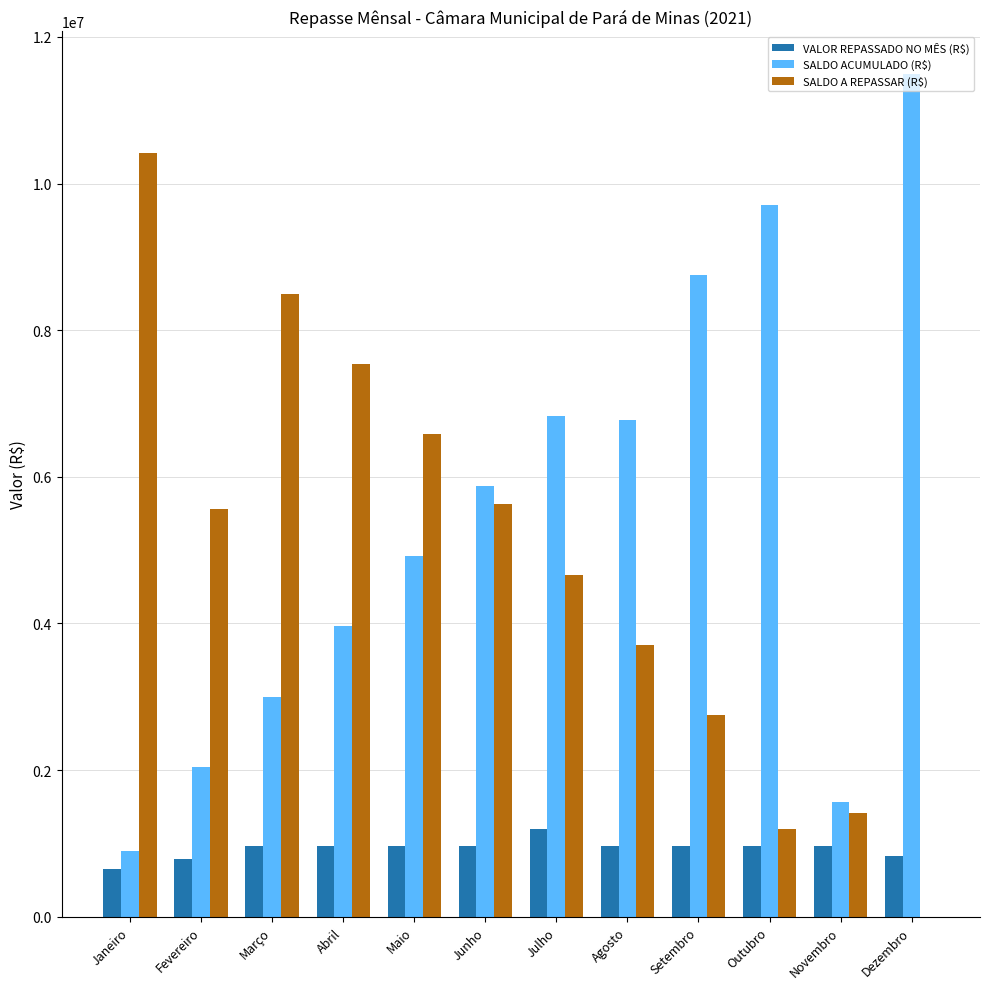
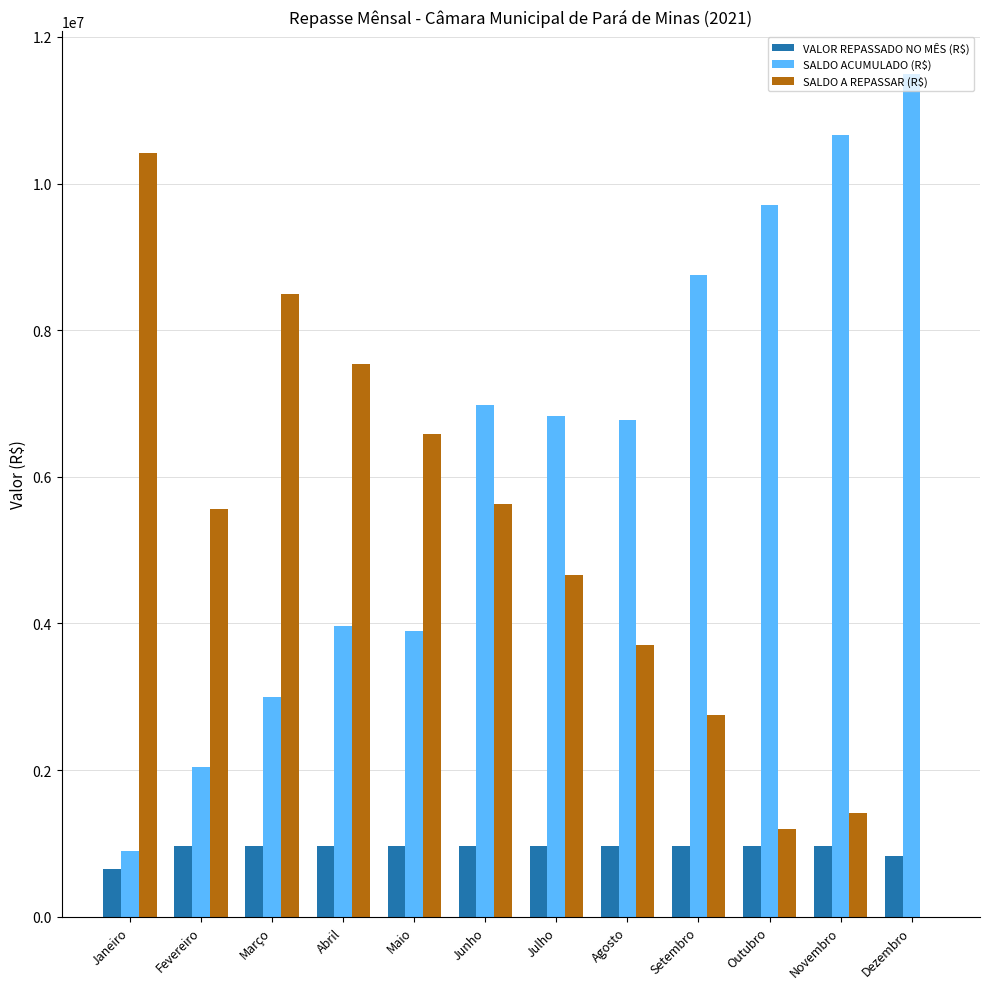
VALOR REPASSADO NO MÊS (R$), Fevereiro: 800000 -> 1000000
SALDO ACUMULADO (R$), Maio: 4900000 -> 3900000
SALDO ACUMULADO (R$), Junho: 5900000 -> 7000000
VALOR REPASSADO NO MÊS (R$), Julho: 1200000 -> 1000000
SALDO ACUMULADO (R$), Novembro: 1600000 -> 10700000
